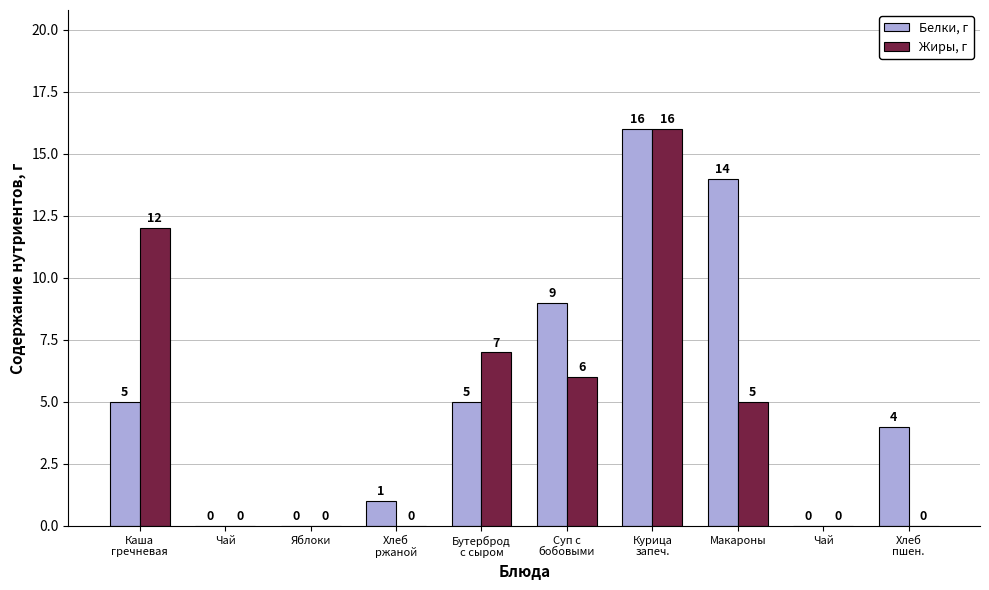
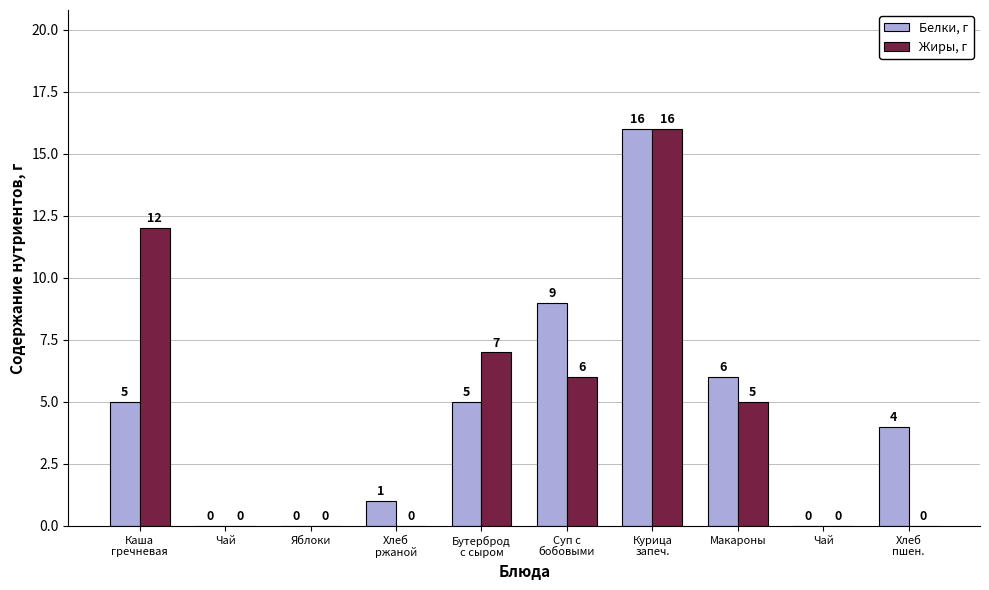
Белки, г, Макароны: 14 -> 6
